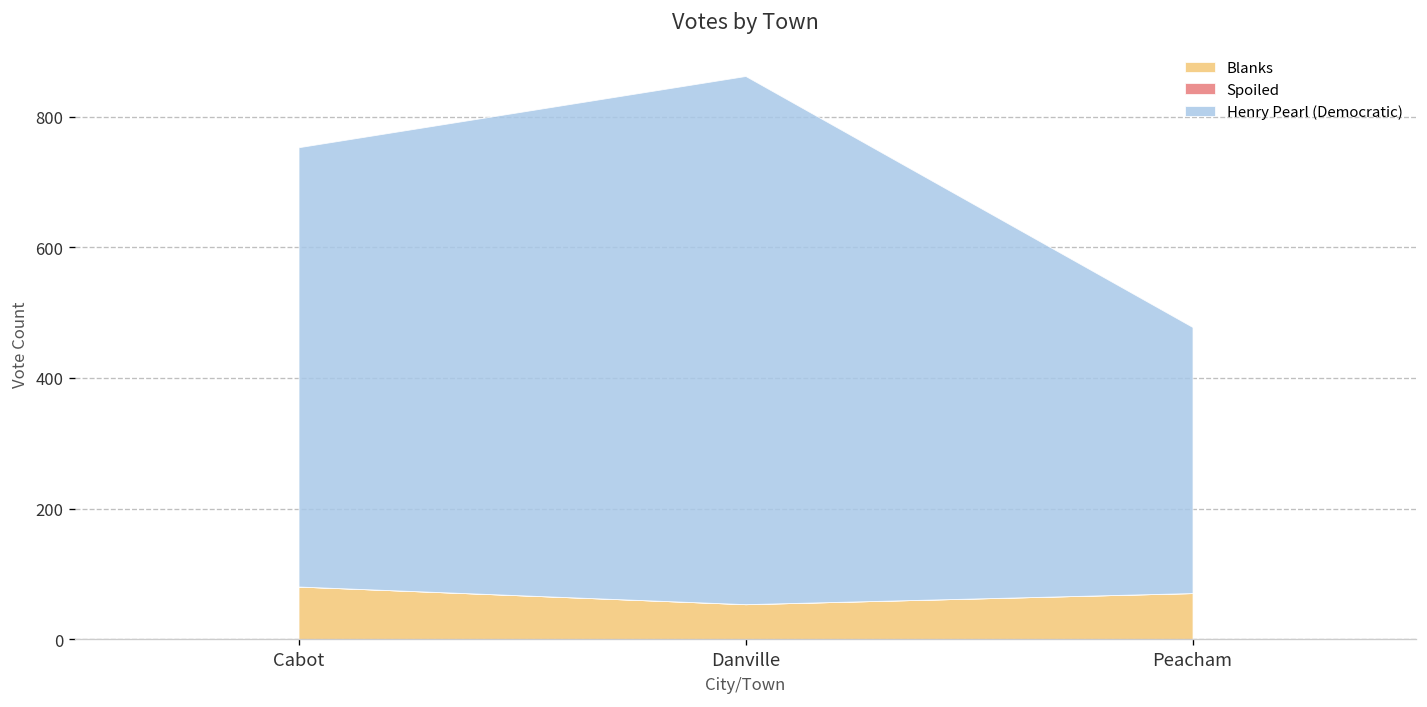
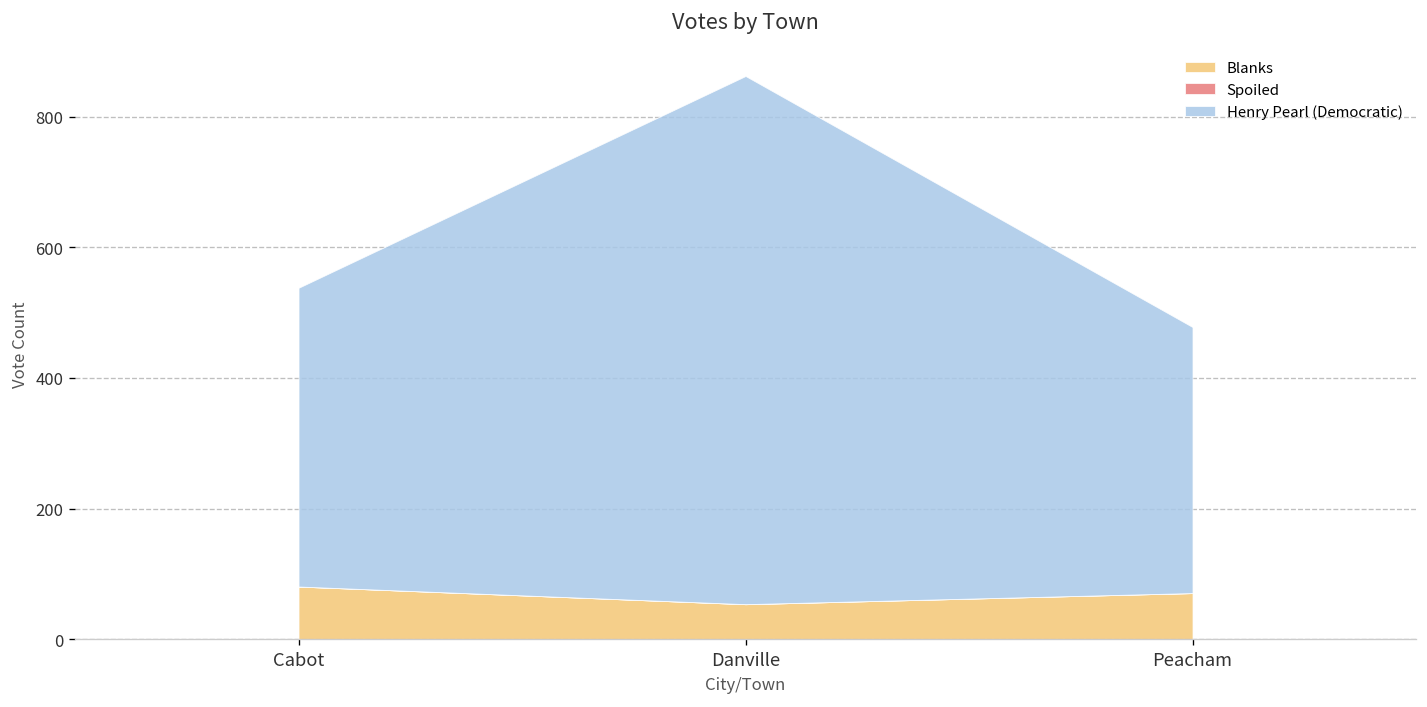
Henry Pearl (Democratic), Cabot: 670 -> 460
